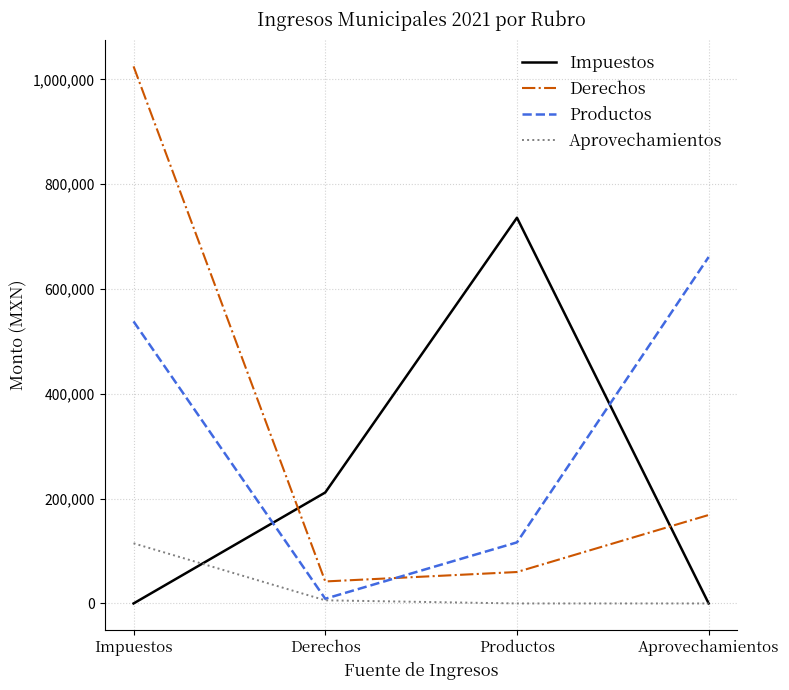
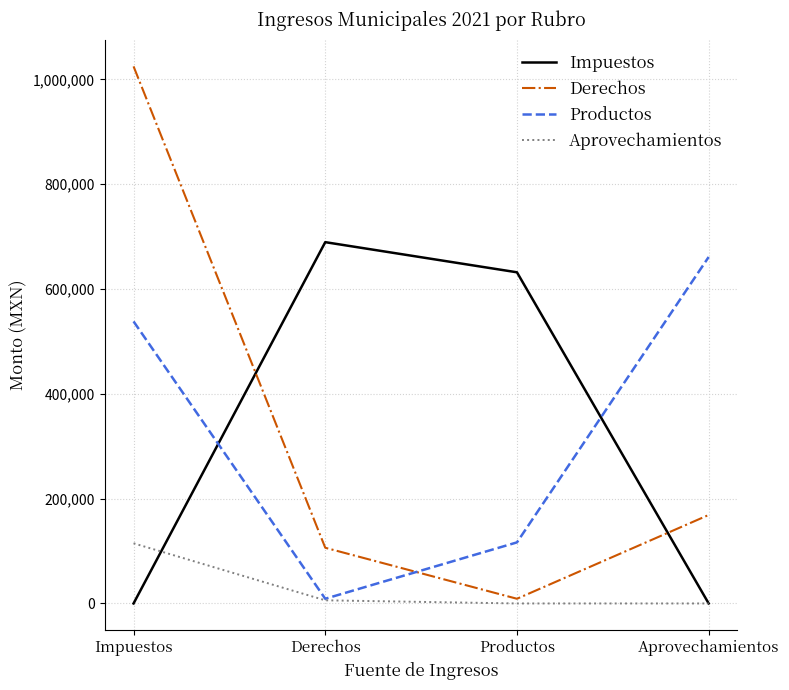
Impuestos, Derechos: 210,000 -> 690,000
Derechos, Derechos: 40,000 -> 110,000
Impuestos, Productos: 740,000 -> 630,000
Derechos, Productos: 60,000 -> 10,000
